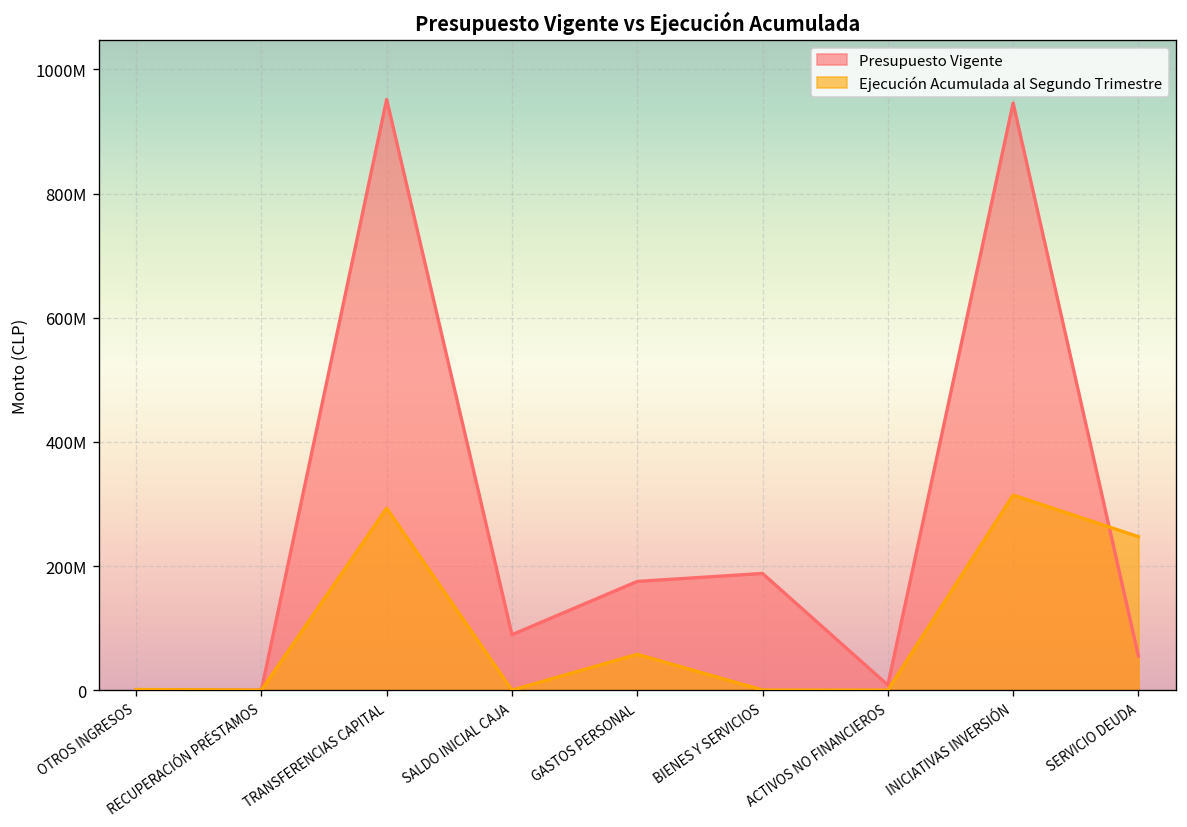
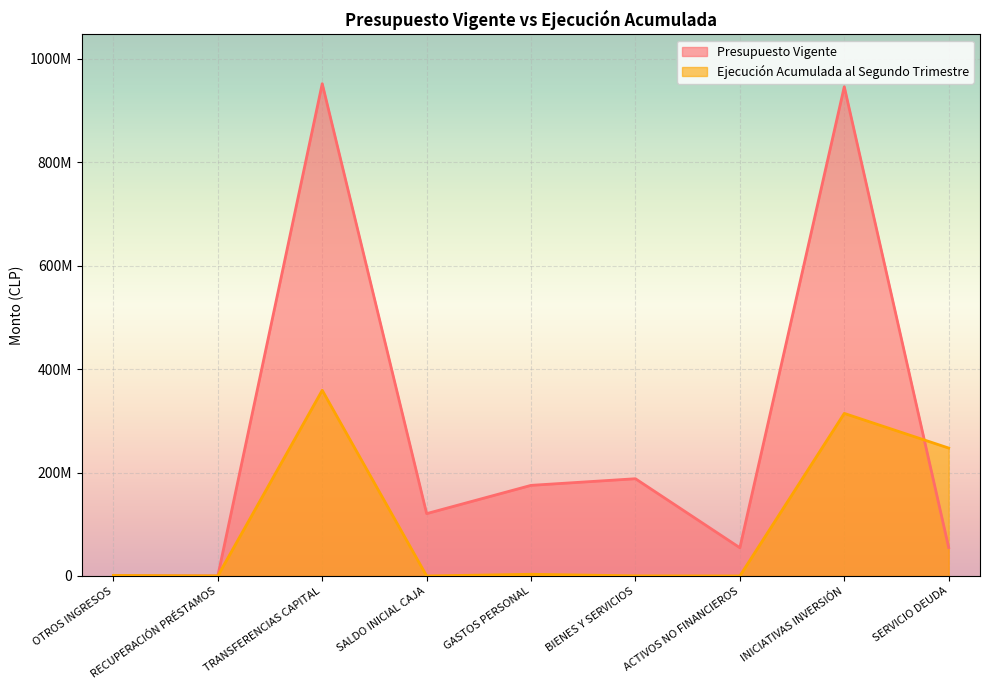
Ejecución Acumulada al Segundo Trimestre, TRANSFERENCIAS CAPITAL: 290000000 -> 360000000
Presupuesto Vigente, SALDO INICIAL CAJA: 90000000 -> 120000000
Ejecución Acumulada al Segundo Trimestre, GASTOS PERSONAL: 60000000 -> 0
Presupuesto Vigente, ACTIVOS NO FINANCIEROS: 10000000 -> 50000000
